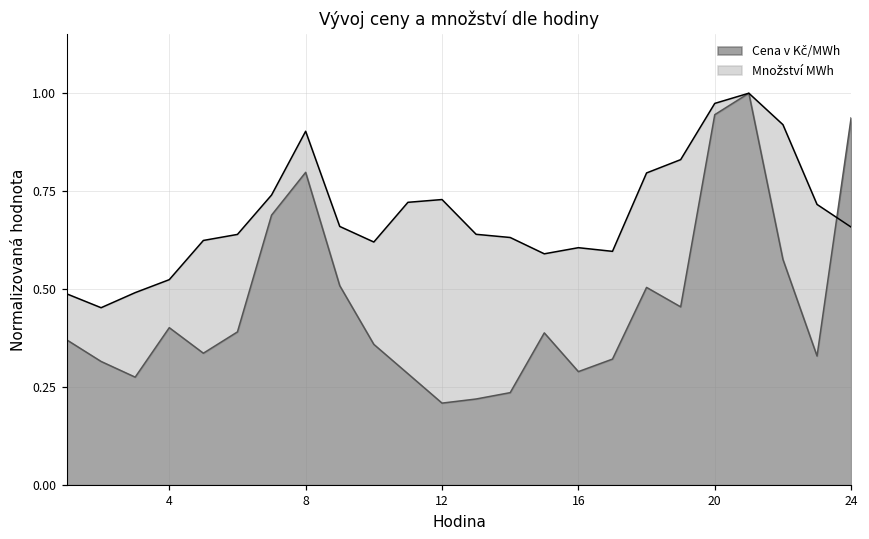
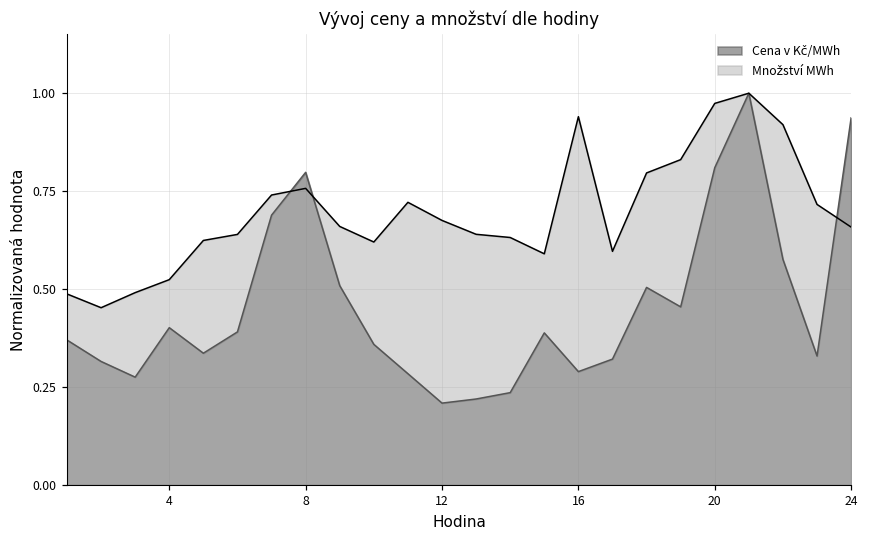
Množství MWh, 8: 0.90 -> 0.76
Množství MWh, 12: 0.73 -> 0.68
Množství MWh, 16: 0.61 -> 0.94
Cena v Kč/MWh, 20: 0.95 -> 0.81
